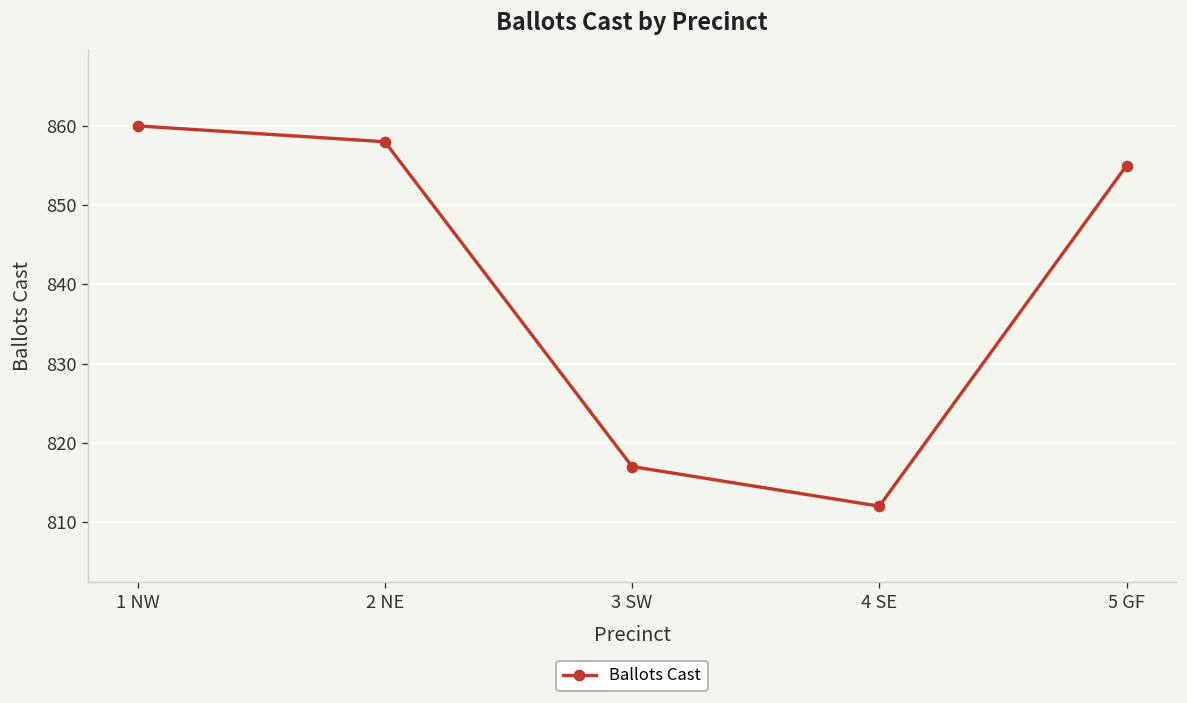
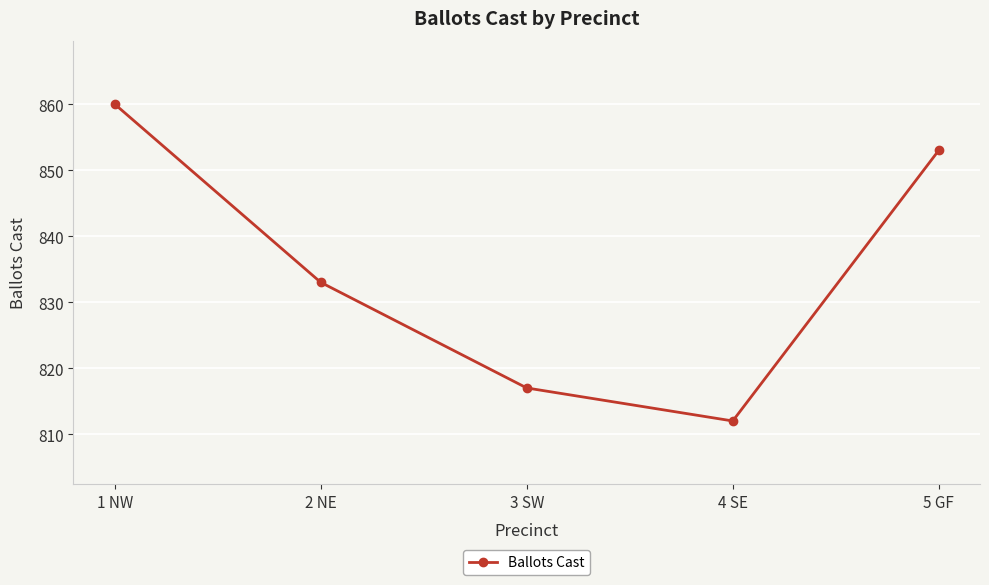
2 NE: 858 -> 833
5 GF: 855 -> 853
